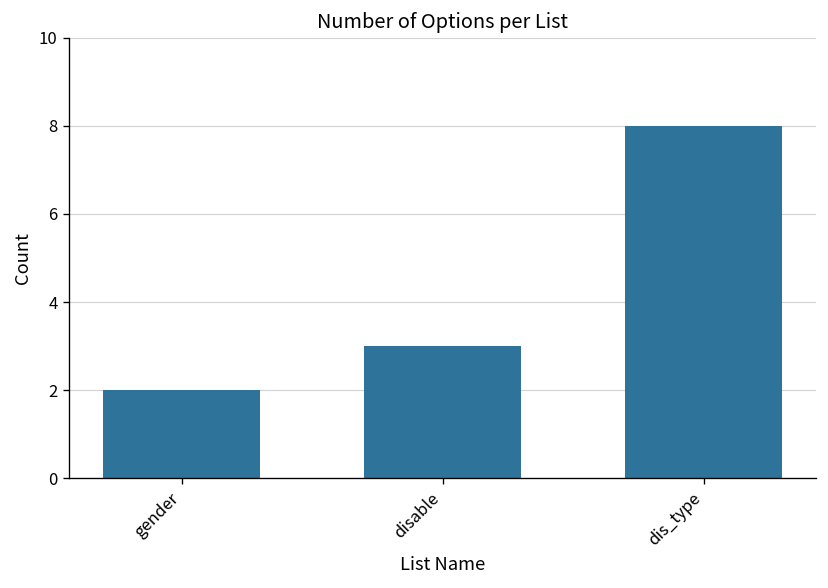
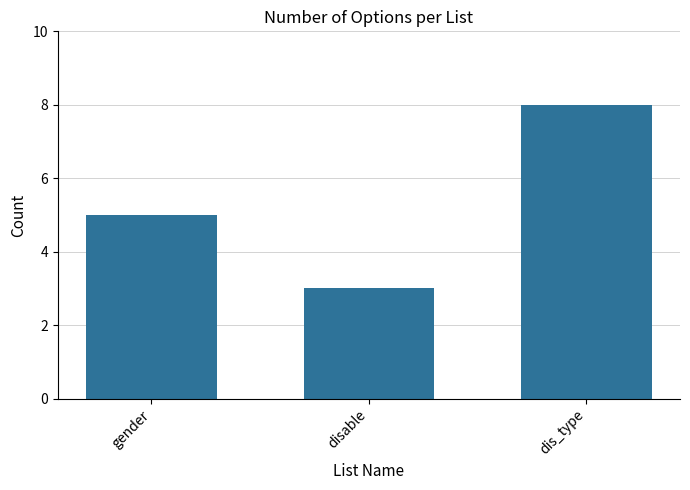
gender: 2 -> 5
